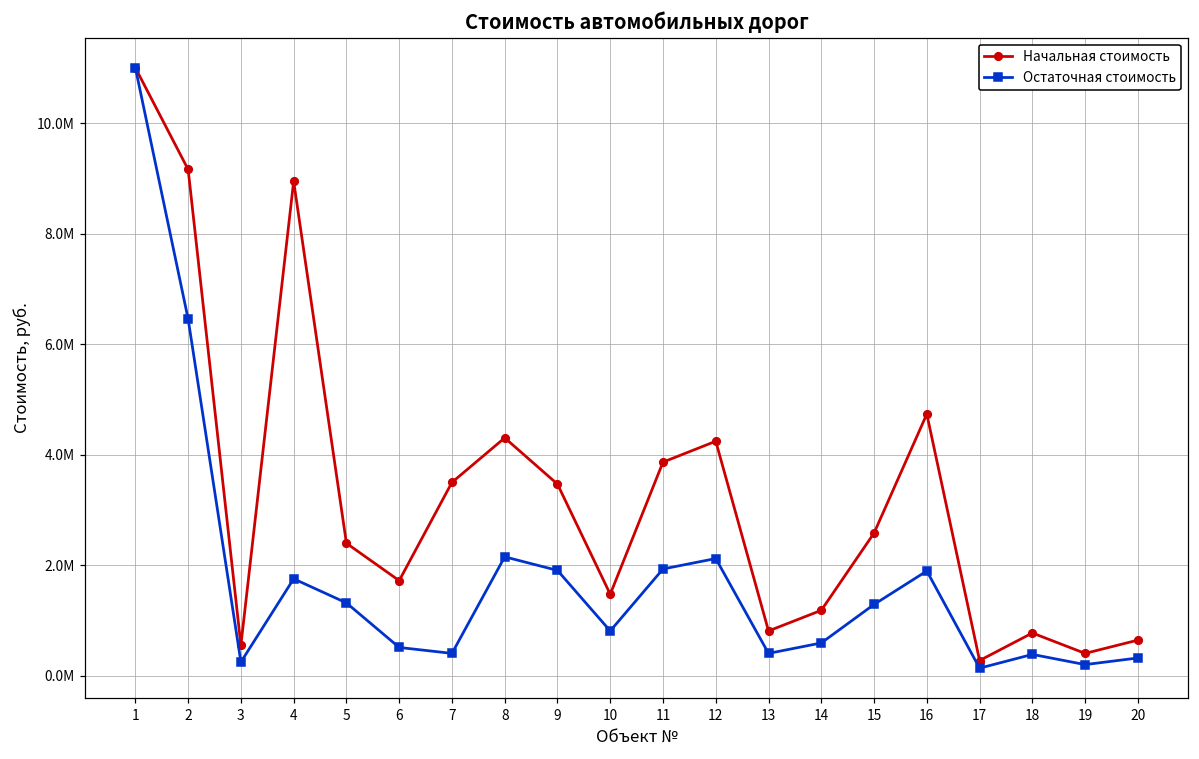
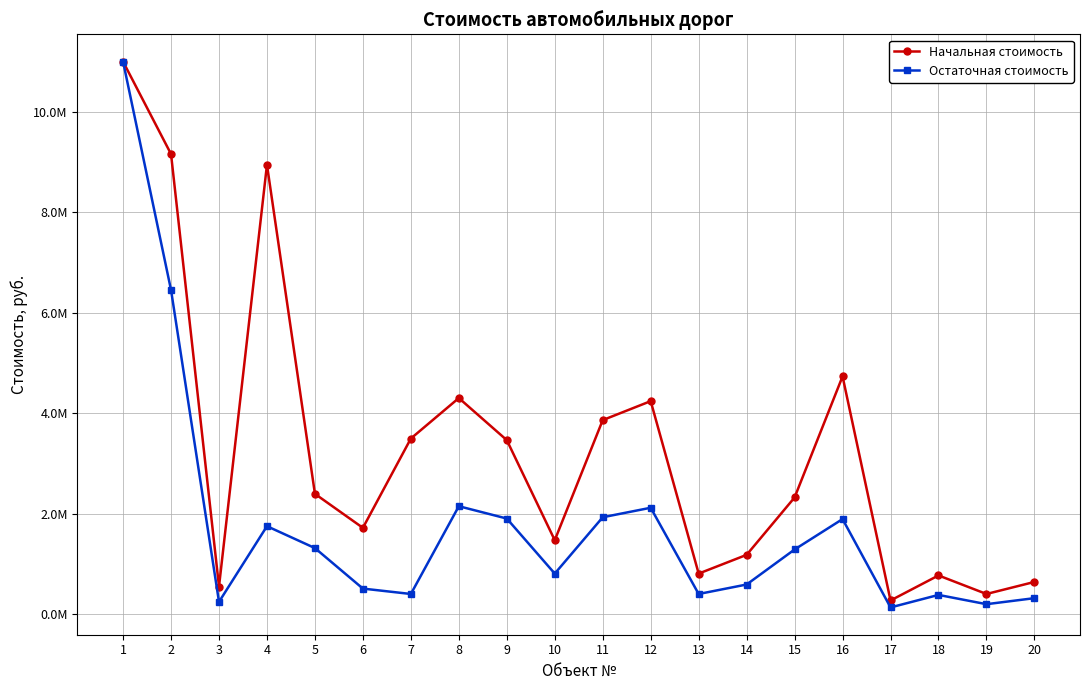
Начальная стоимость, 15: 2.6М -> 2.3М
